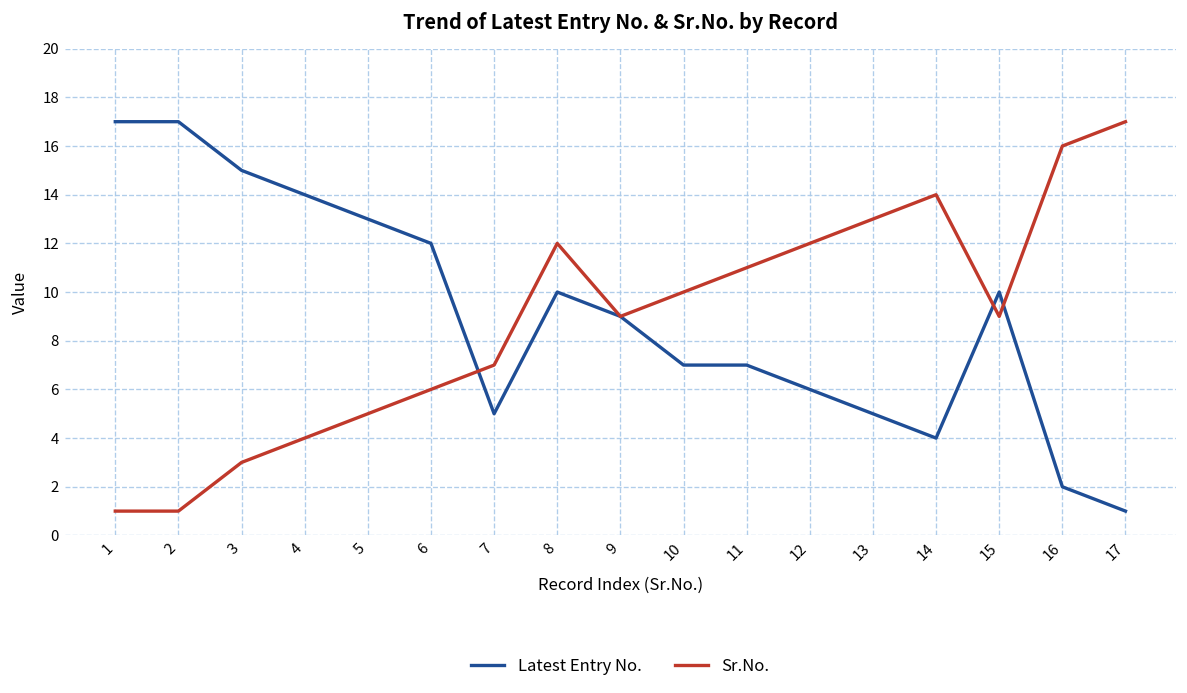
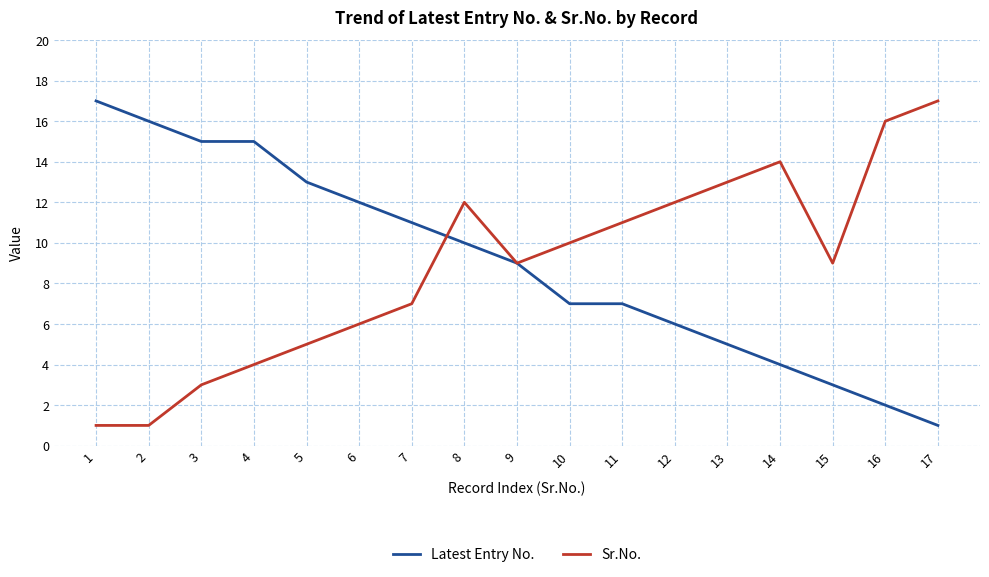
Latest Entry No., 2: 17 -> 16
Latest Entry No., 4: 14 -> 15
Latest Entry No., 7: 5 -> 11
Latest Entry No., 15: 10 -> 3
